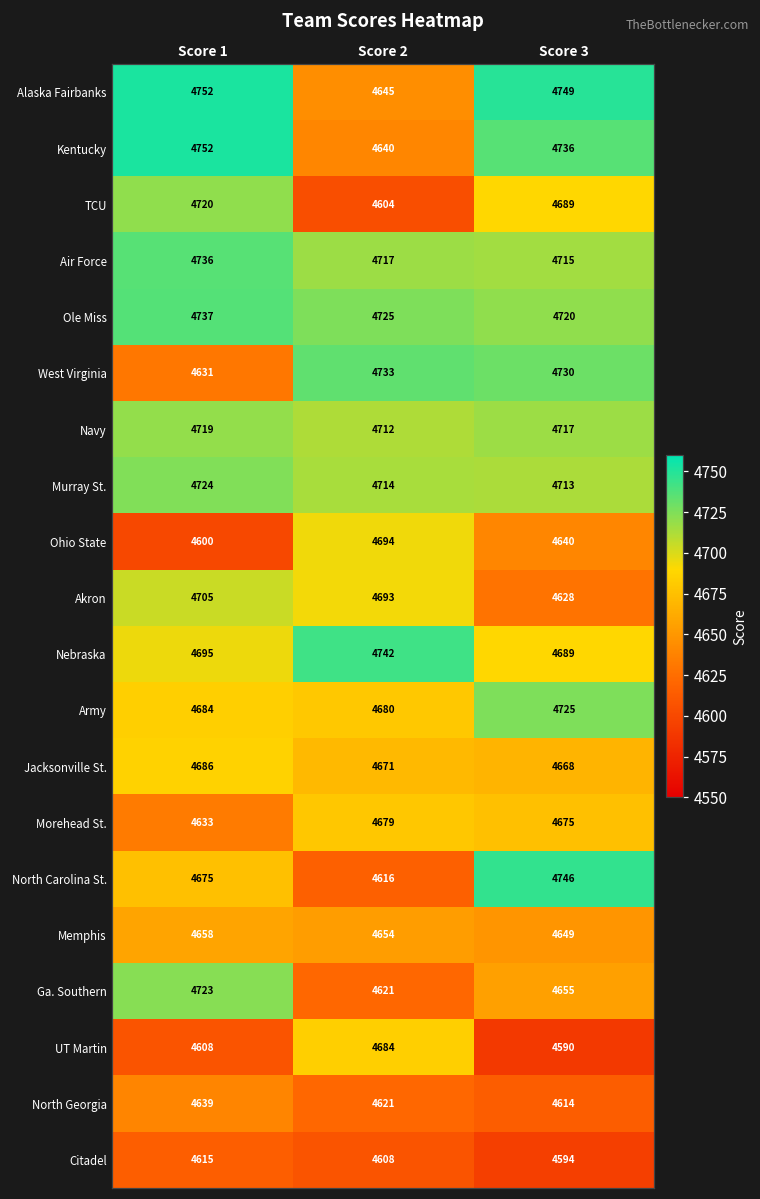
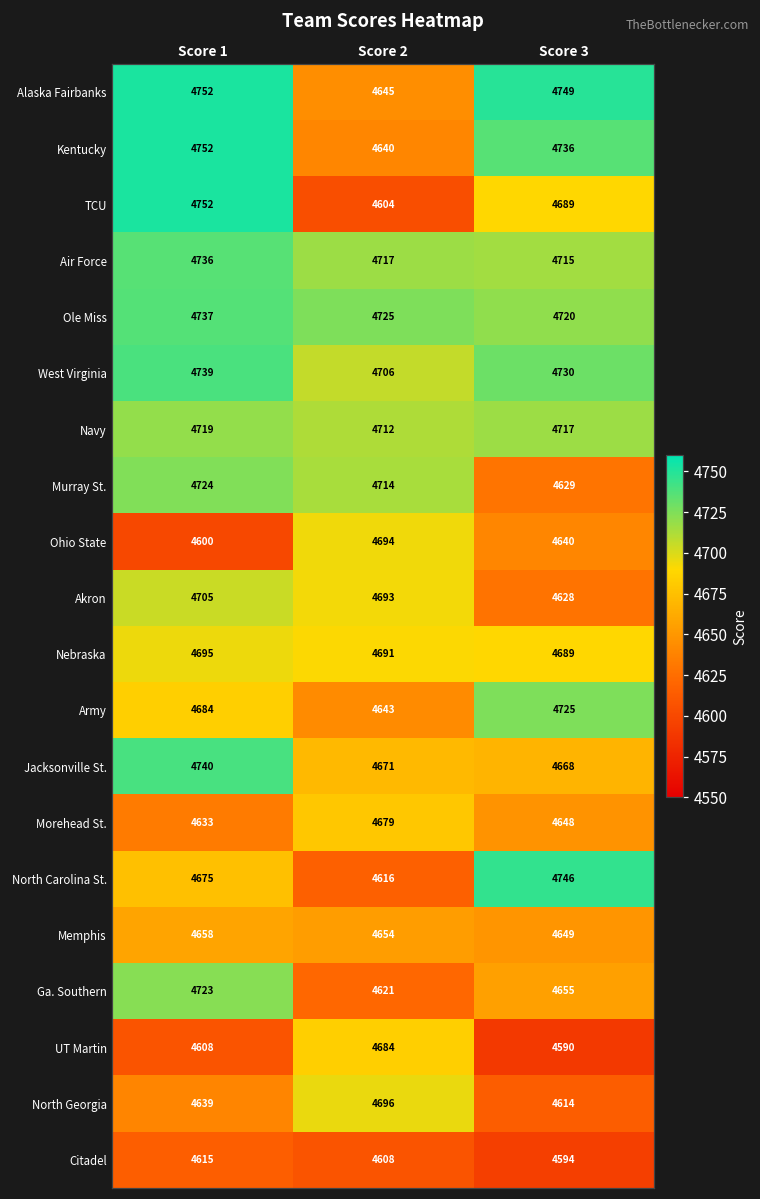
TCU, Score 1: 4720 -> 4752
West Virginia, Score 1: 4631 -> 4739
West Virginia, Score 2: 4733 -> 4706
Murray St., Score 3: 4713 -> 4629
Nebraska, Score 2: 4742 -> 4691
Army, Score 2: 4680 -> 4643
Jacksonville St., Score 1: 4686 -> 4740
Morehead St., Score 3: 4675 -> 4648
North Georgia, Score 2: 4621 -> 4696
